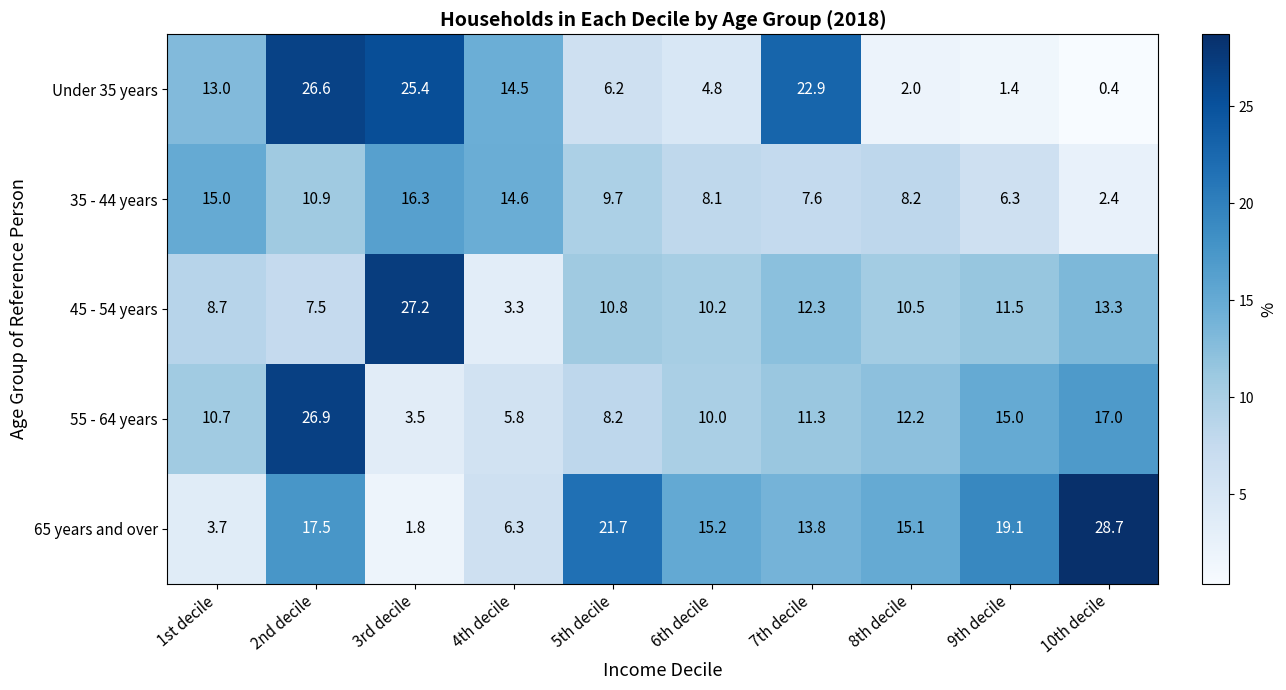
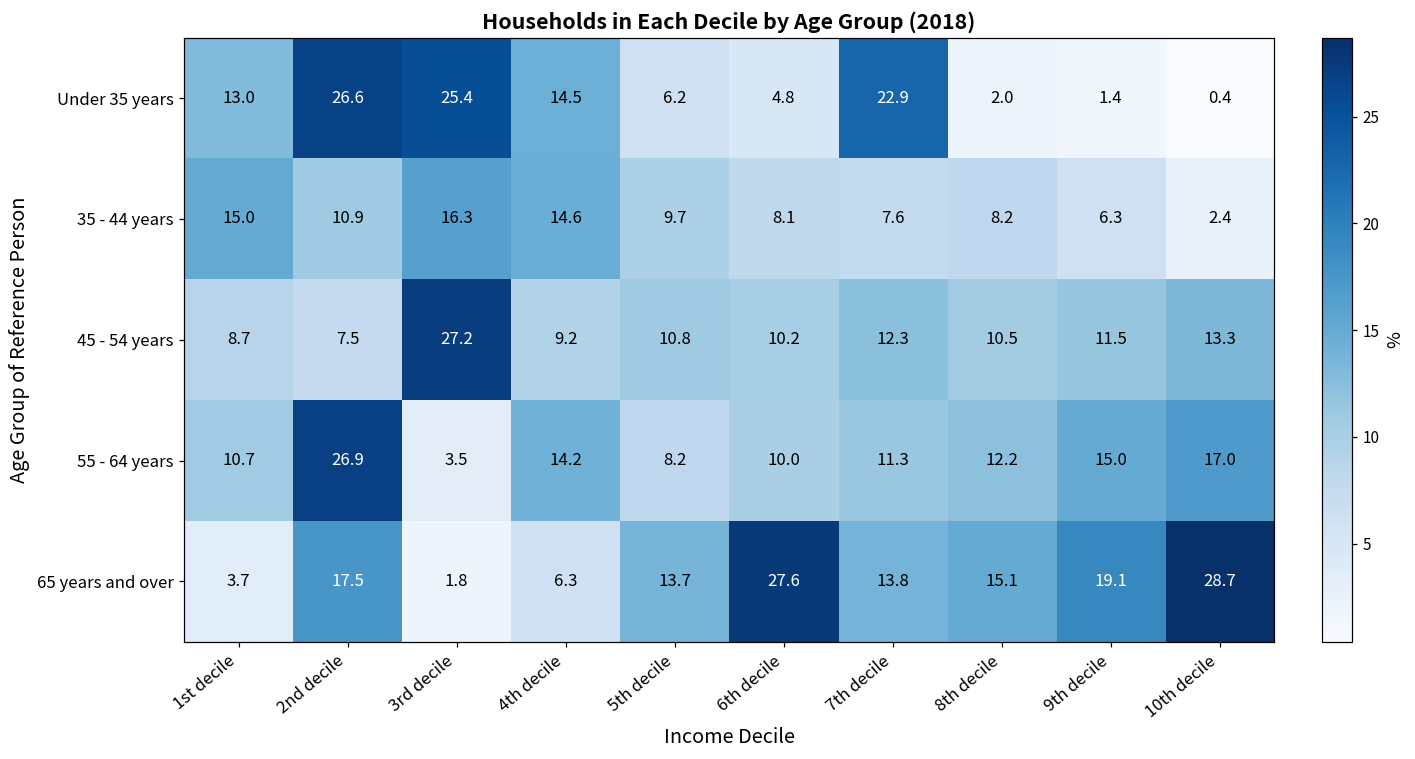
45 - 54 years, 4th decile: 3.3 -> 9.2
55 - 64 years, 4th decile: 5.8 -> 14.2
65 years and over, 5th decile: 21.7 -> 13.7
65 years and over, 6th decile: 15.2 -> 27.6
